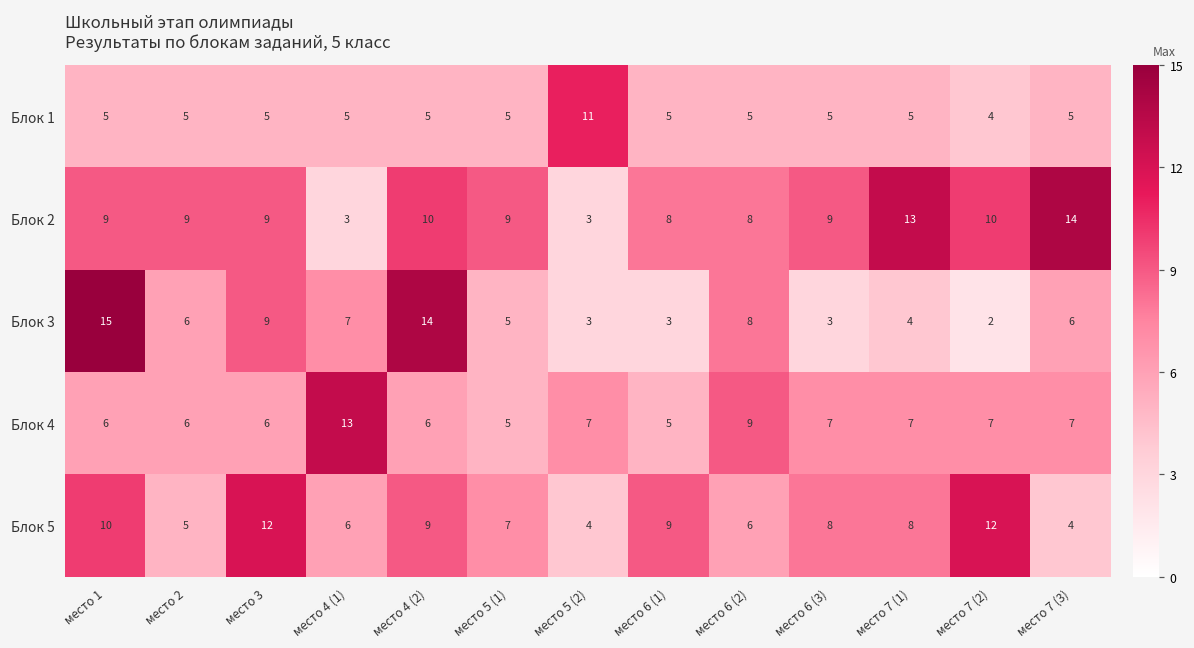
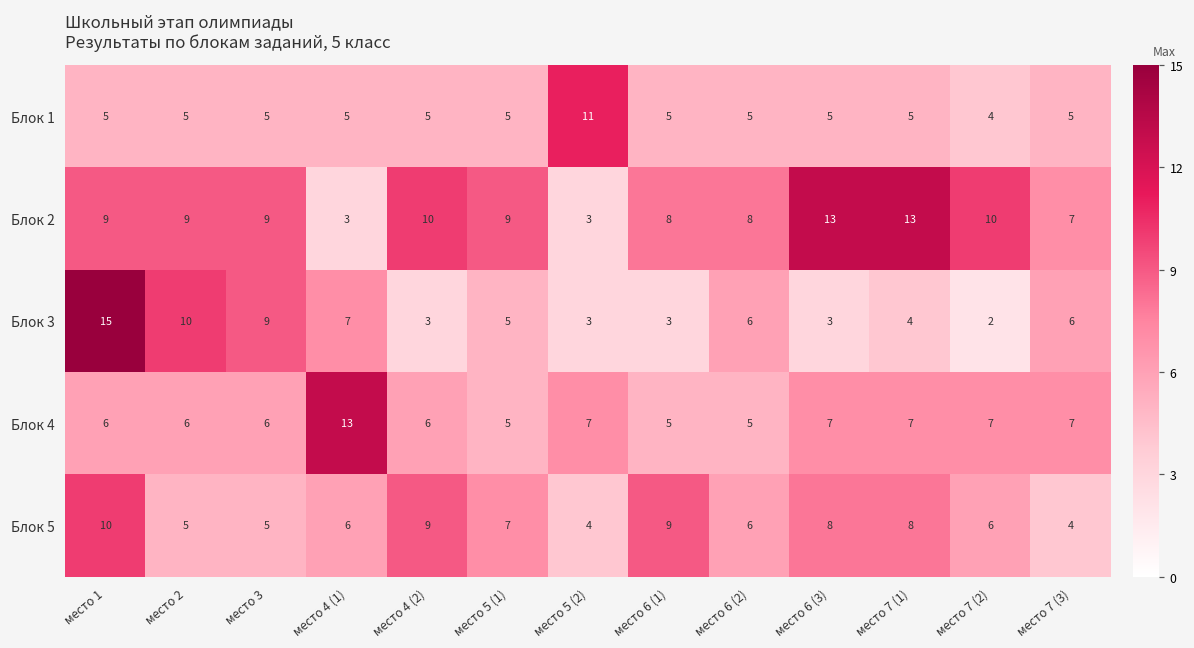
Блок 2, место 6 (3): 9 -> 13
Блок 2, место 7 (3): 14 -> 7
Блок 3, место 2: 6 -> 10
Блок 3, место 4 (2): 14 -> 3
Блок 3, место 6 (2): 8 -> 6
Блок 4, место 6 (2): 9 -> 5
Блок 5, место 3: 12 -> 5
Блок 5, место 7 (2): 12 -> 6
